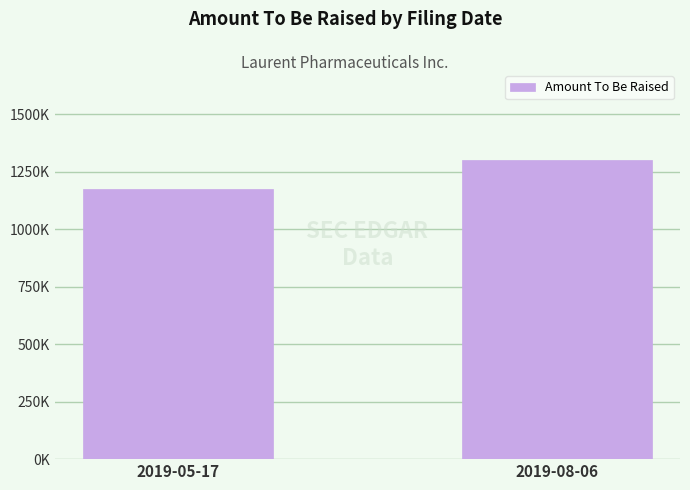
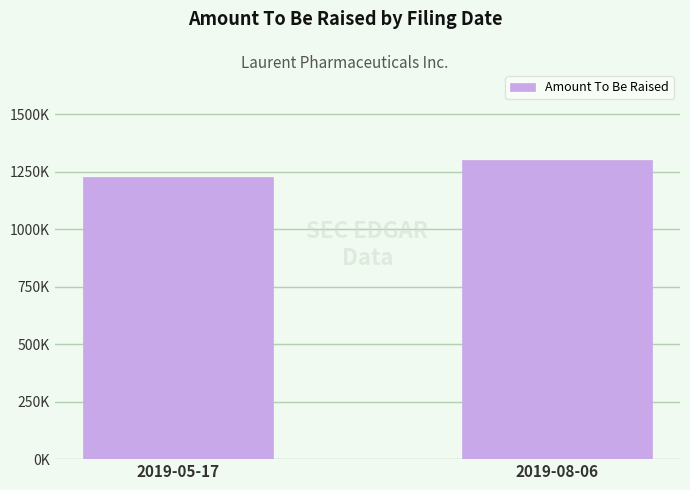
2019-05-17: 1180000 -> 1230000
